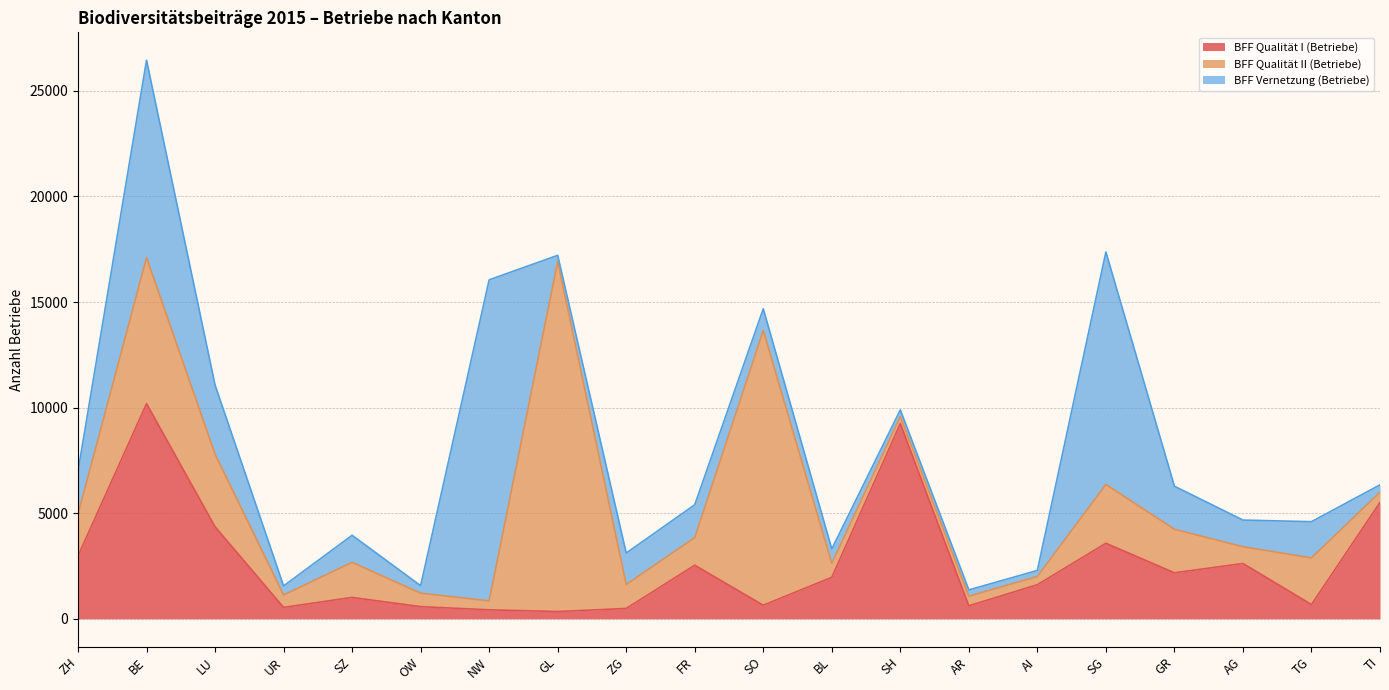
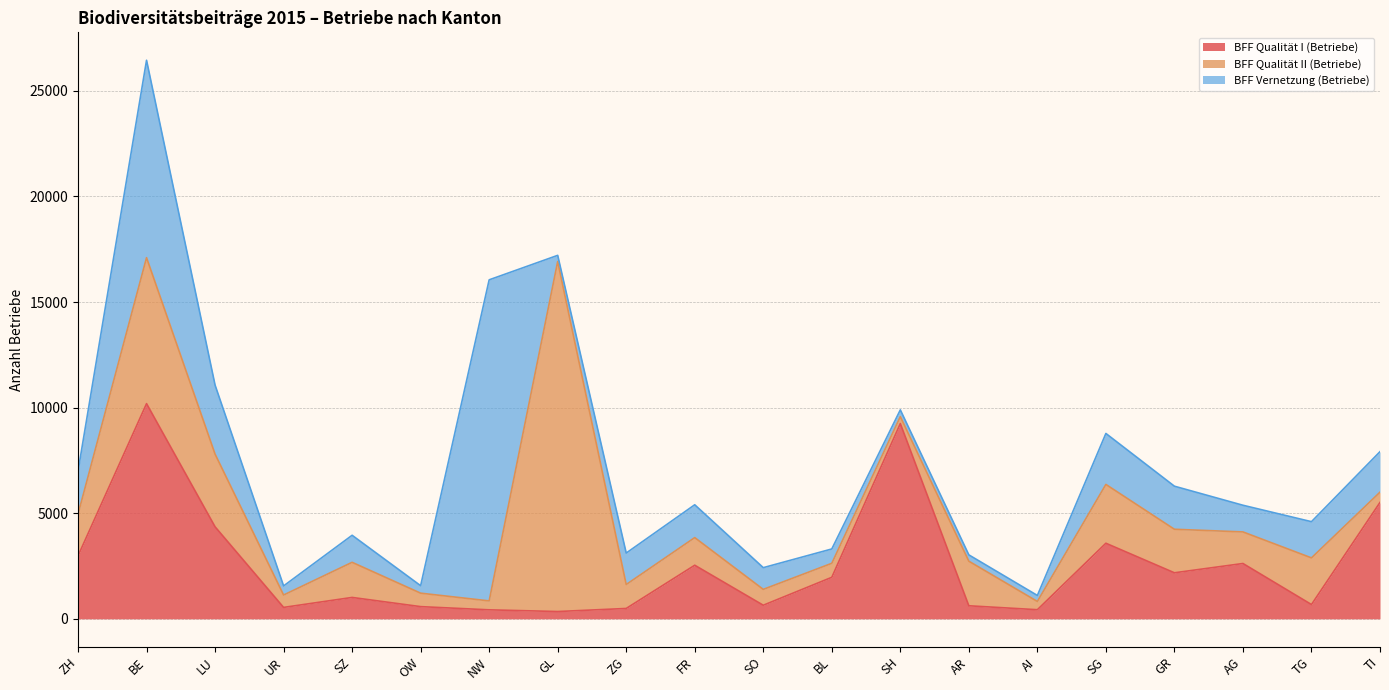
BFF Qualität II (Betriebe), SO: 13000 -> 800
BFF Qualität II (Betriebe), AR: 500 -> 2100
BFF Qualität I (Betriebe), AI: 1600 -> 400
BFF Vernetzung (Betriebe), SG: 11000 -> 2400
BFF Qualität II (Betriebe), AG: 800 -> 1500
BFF Vernetzung (Betriebe), TI: 300 -> 1900
